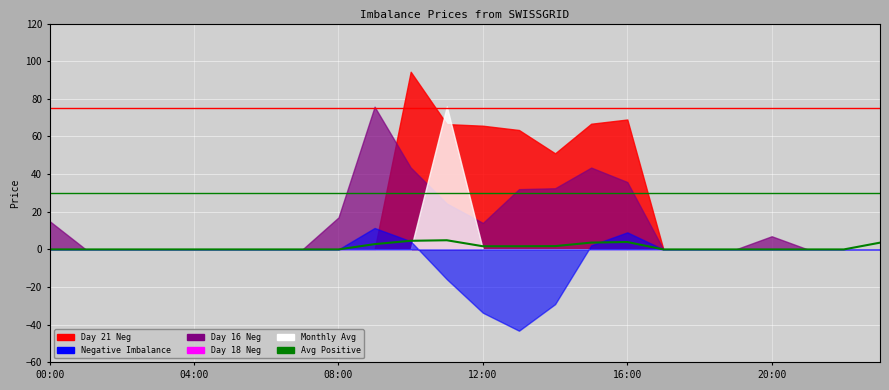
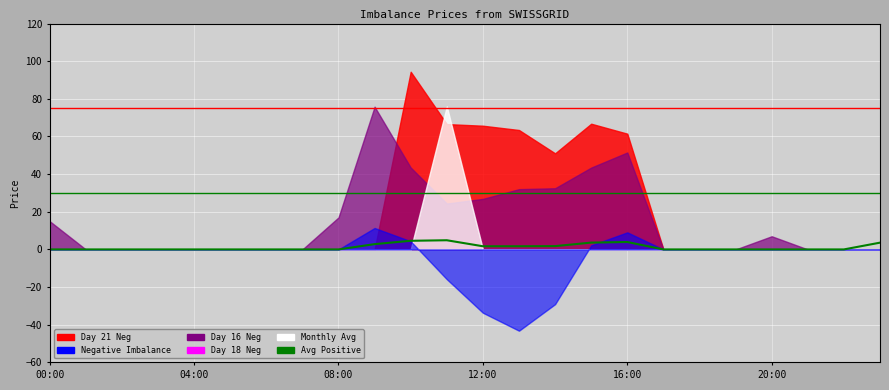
Day 16 Neg, 12:00: 14 -> 27
Day 21 Neg, 16:00: 69 -> 61
Day 16 Neg, 16:00: 36 -> 52
